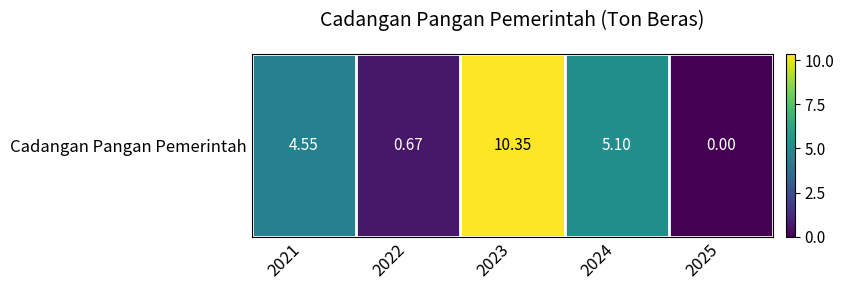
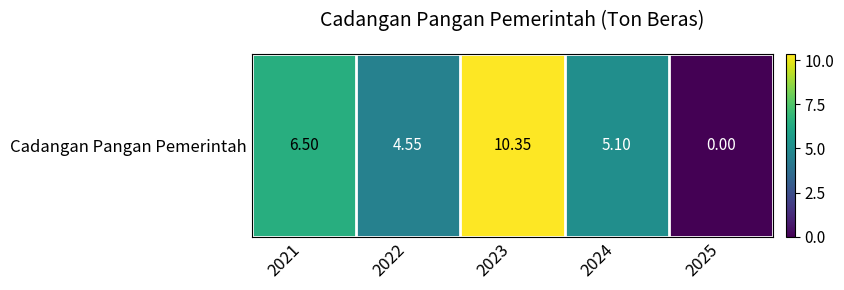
Cadangan Pangan Pemerintah, 2021: 4.55 -> 6.50
Cadangan Pangan Pemerintah, 2022: 0.67 -> 4.55
